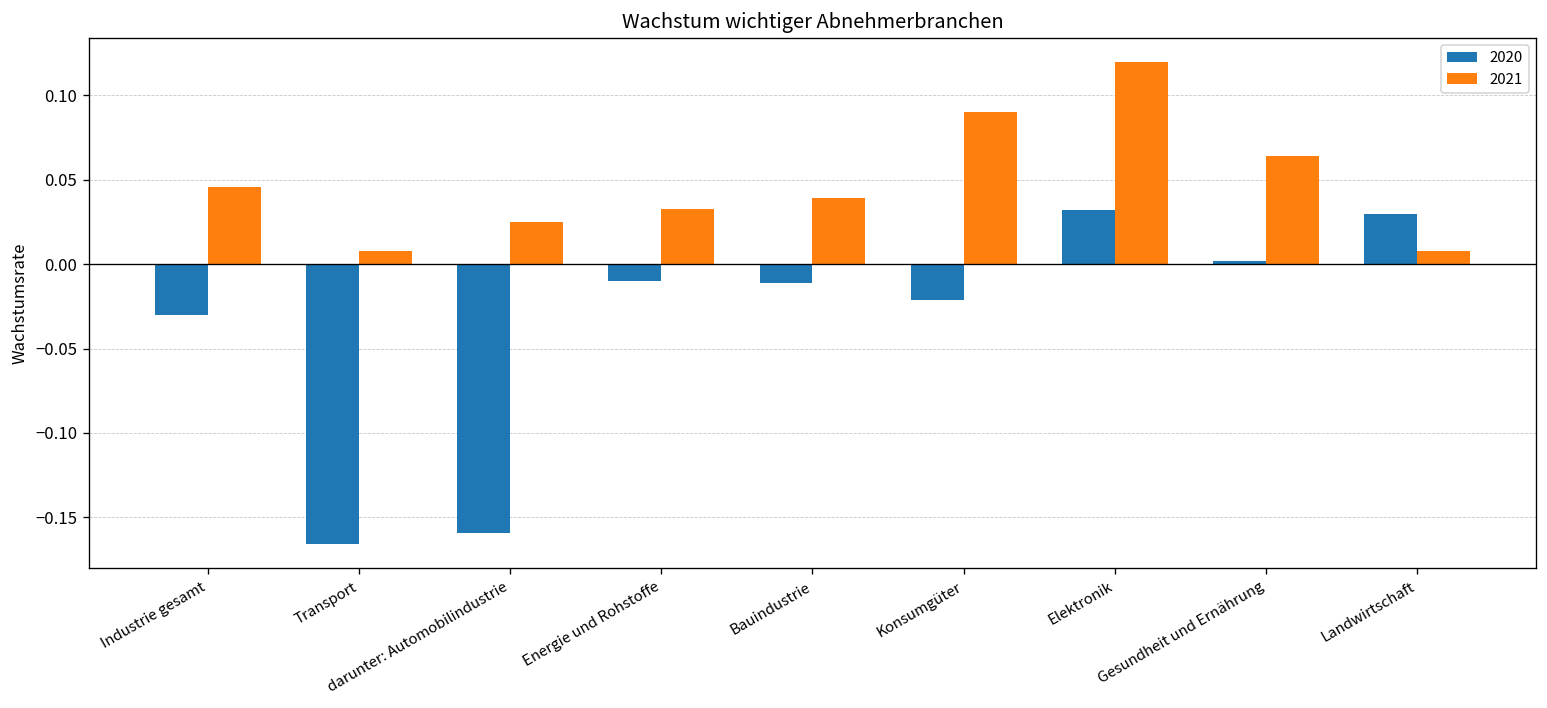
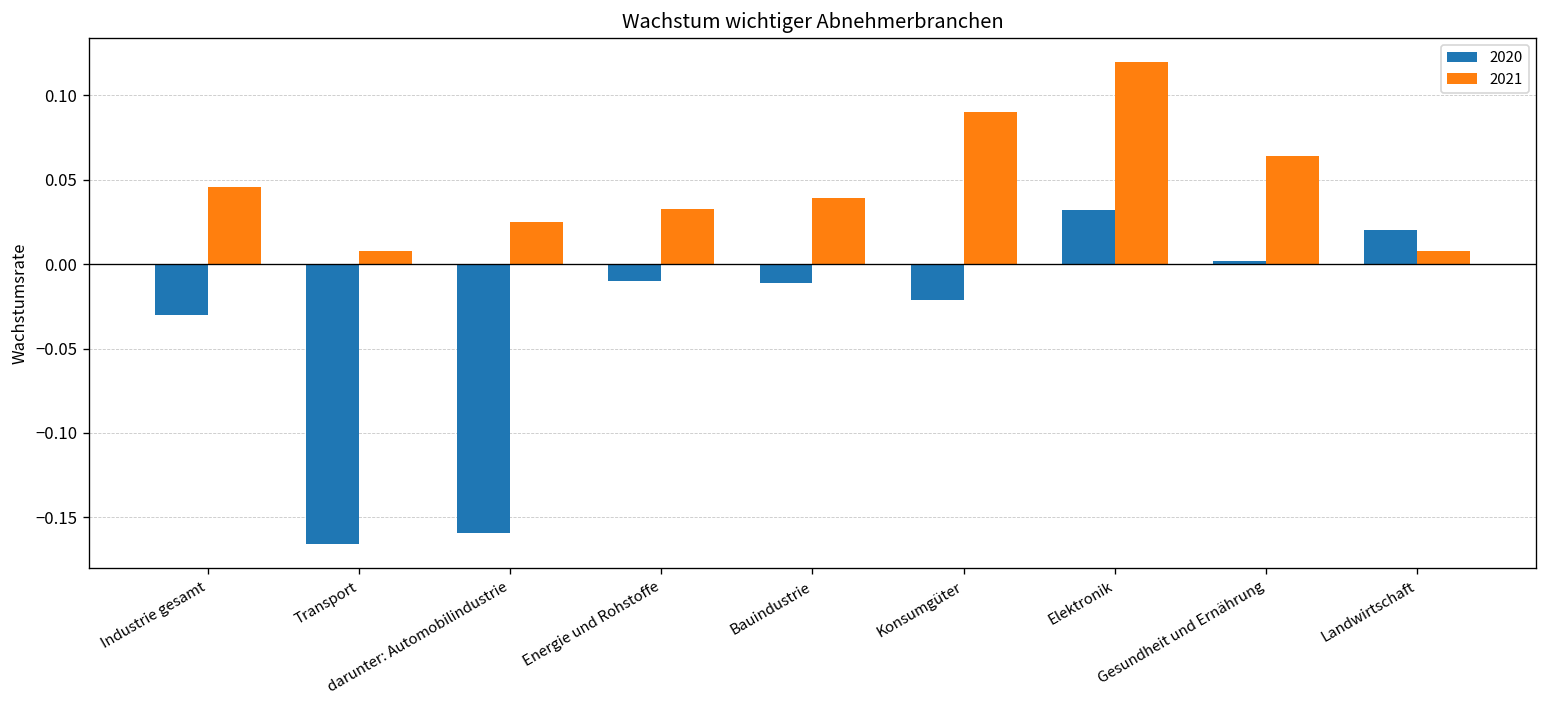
2020, Landwirtschaft: 0.03 -> 0.02
